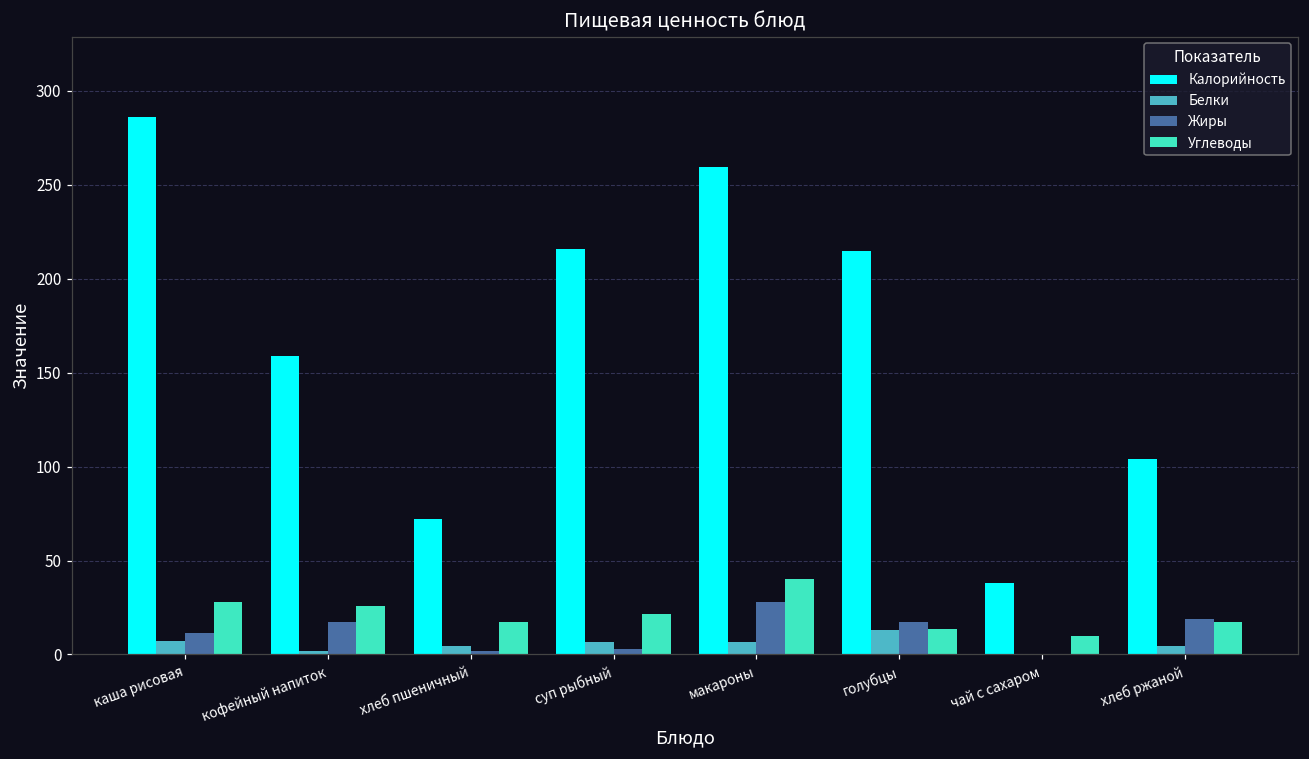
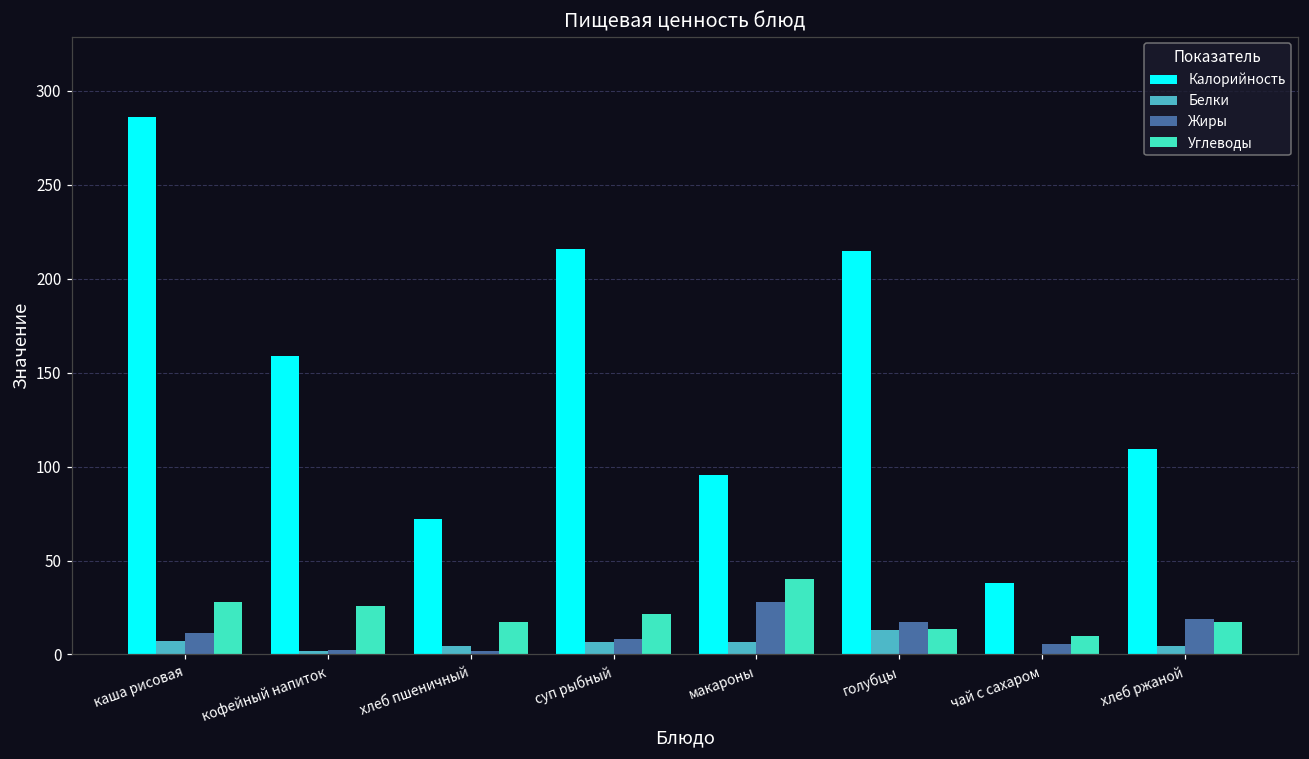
Жиры, кофейный напиток: 17 -> 2
Жиры, суп рыбный: 3 -> 8
Калорийность, макароны: 260 -> 95
Жиры, чай с сахаром: 0 -> 5
Калорийность, хлеб ржаной: 104 -> 110
